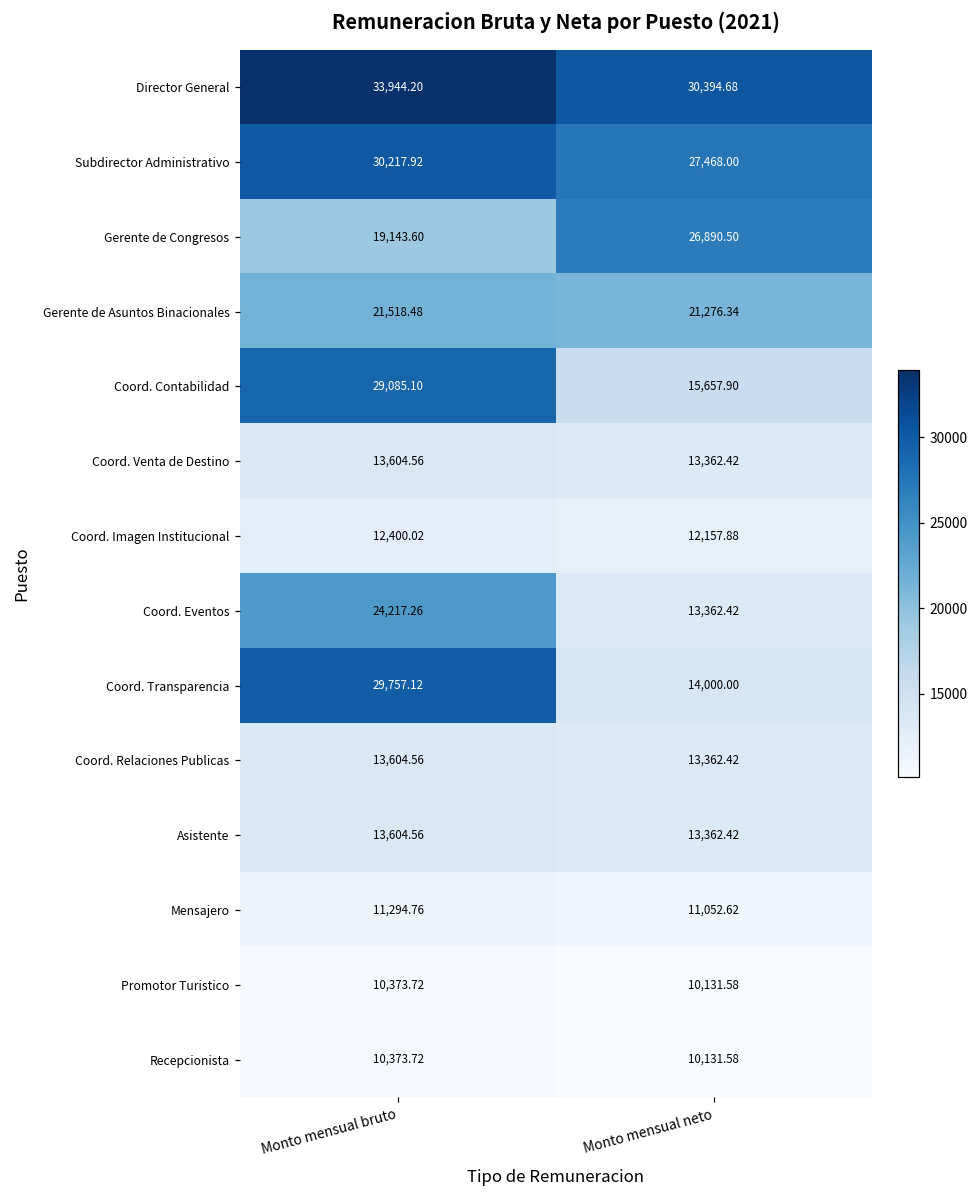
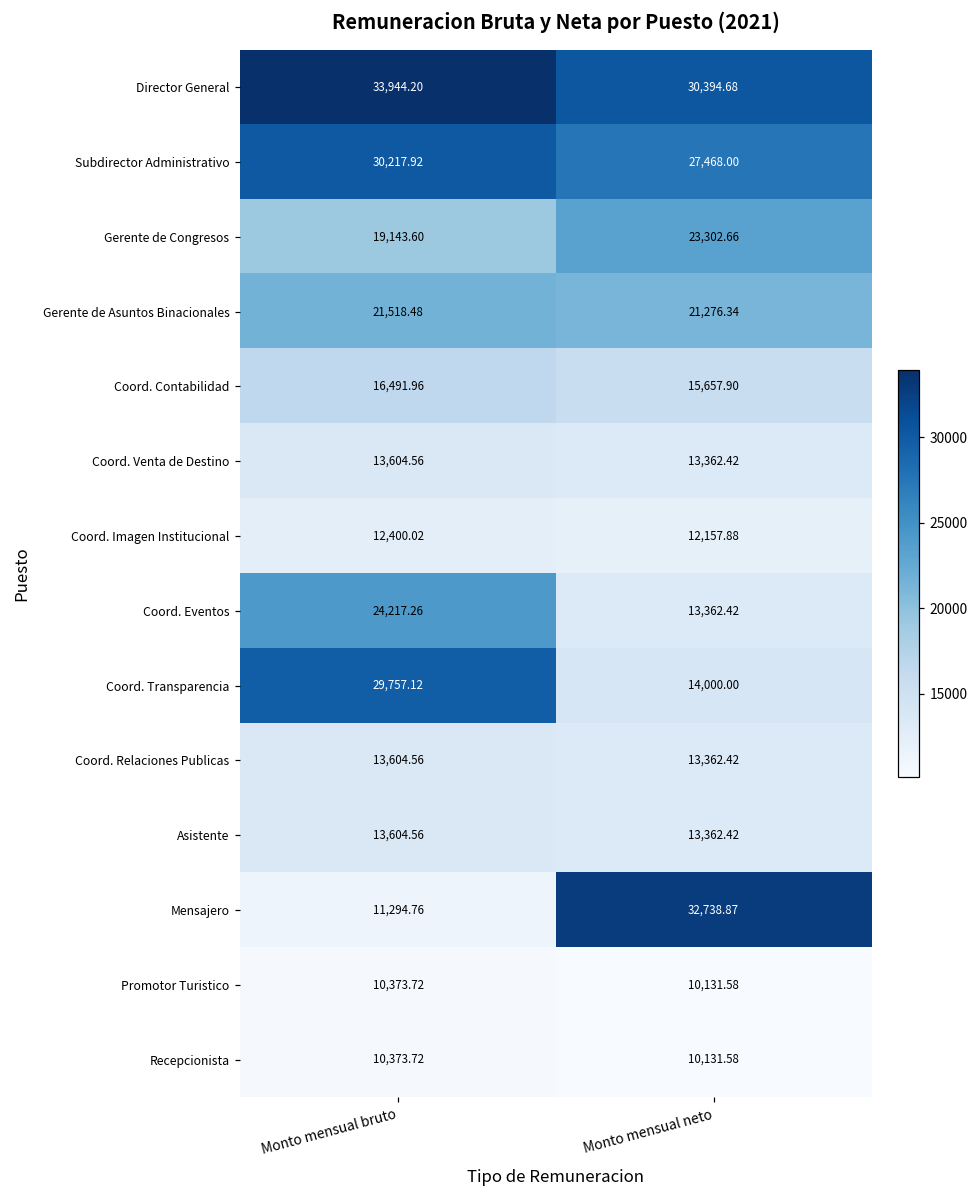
Gerente de Congresos, Monto mensual neto: 26,890.50 -> 23,302.66
Coord. Contabilidad, Monto mensual bruto: 29,085.10 -> 16,491.96
Mensajero, Monto mensual neto: 11,052.62 -> 32,738.87
